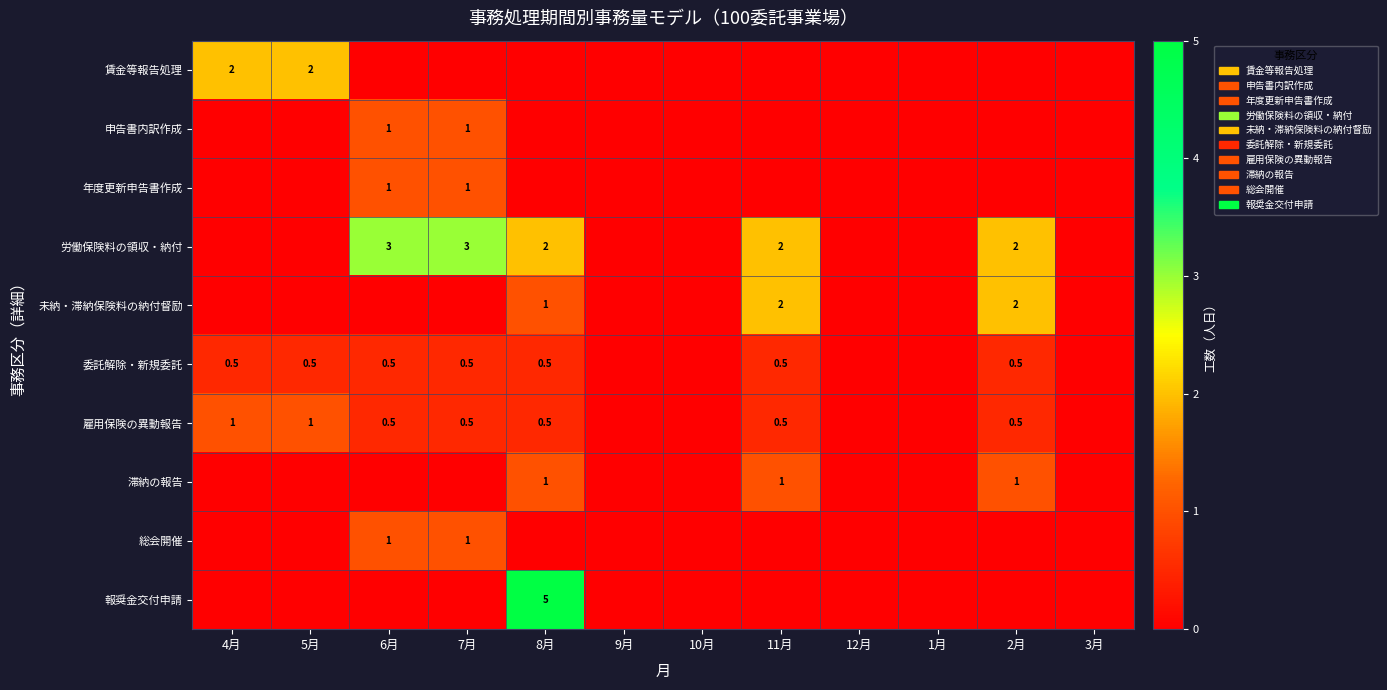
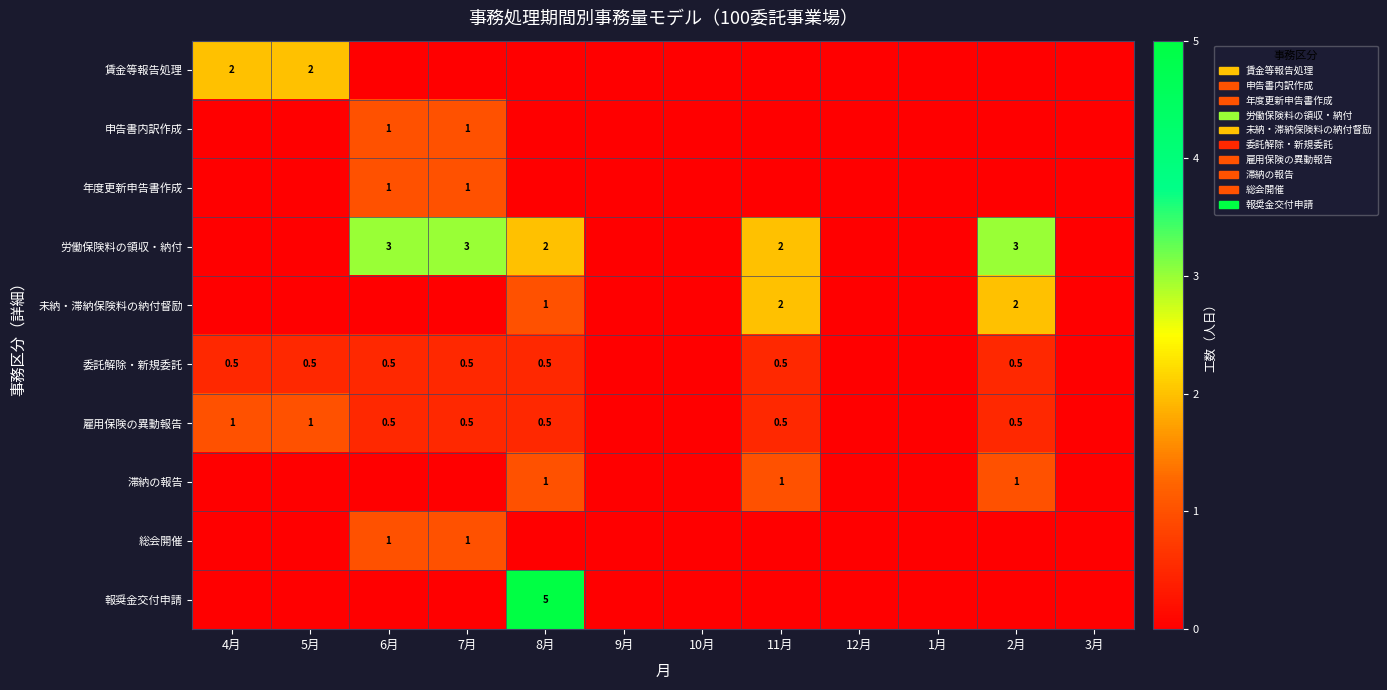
労働保険料の領収・納付, 2月: 2 -> 3
